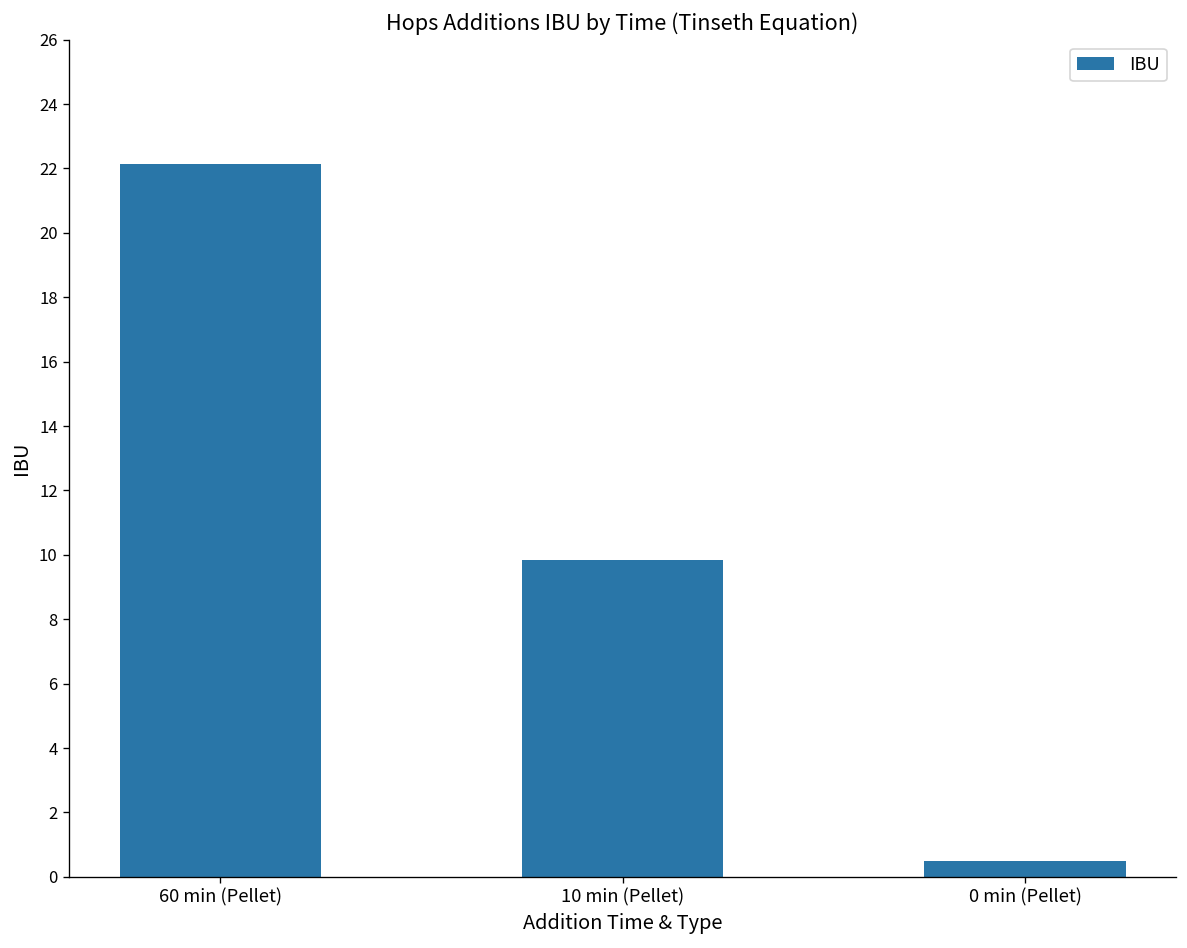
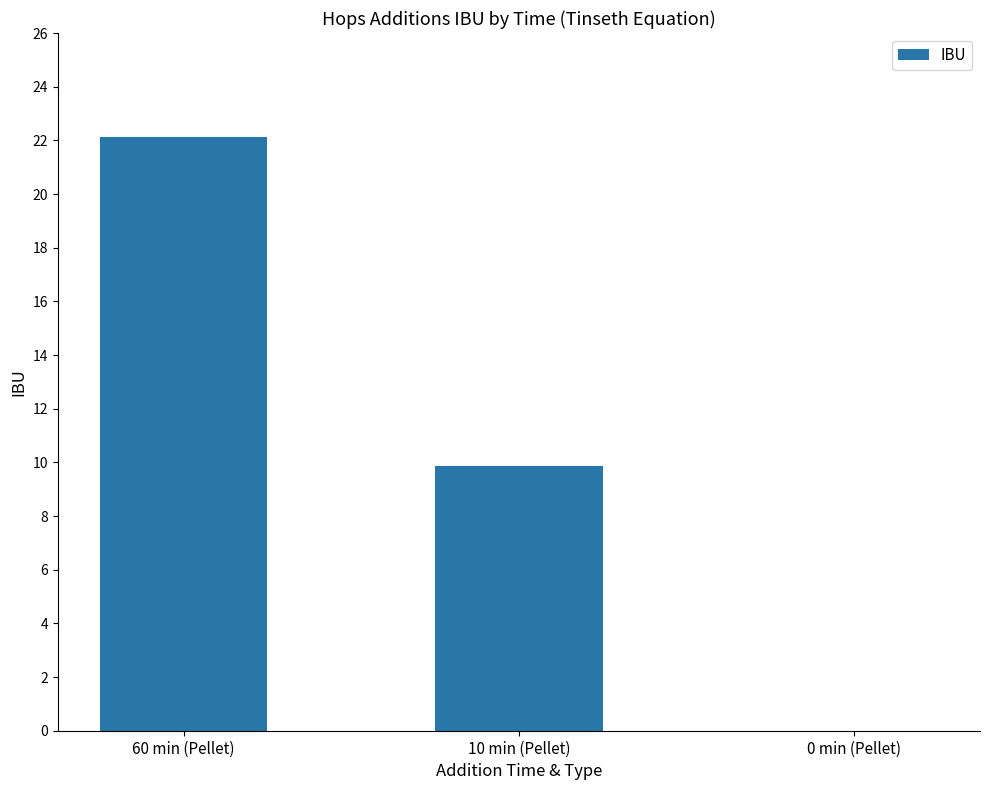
0 min (Pellet): 0.5 -> 0.0
